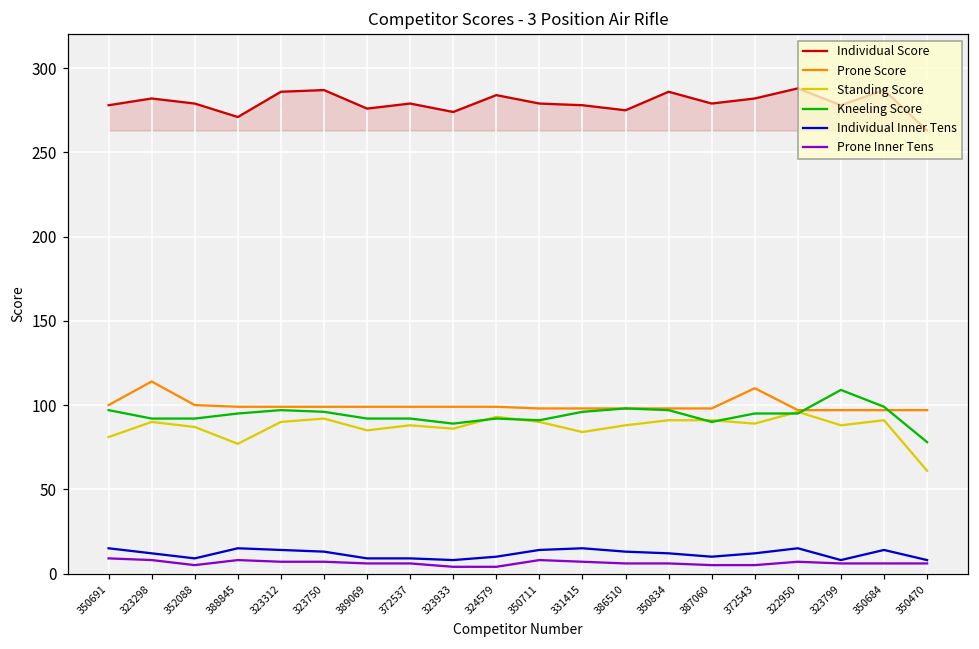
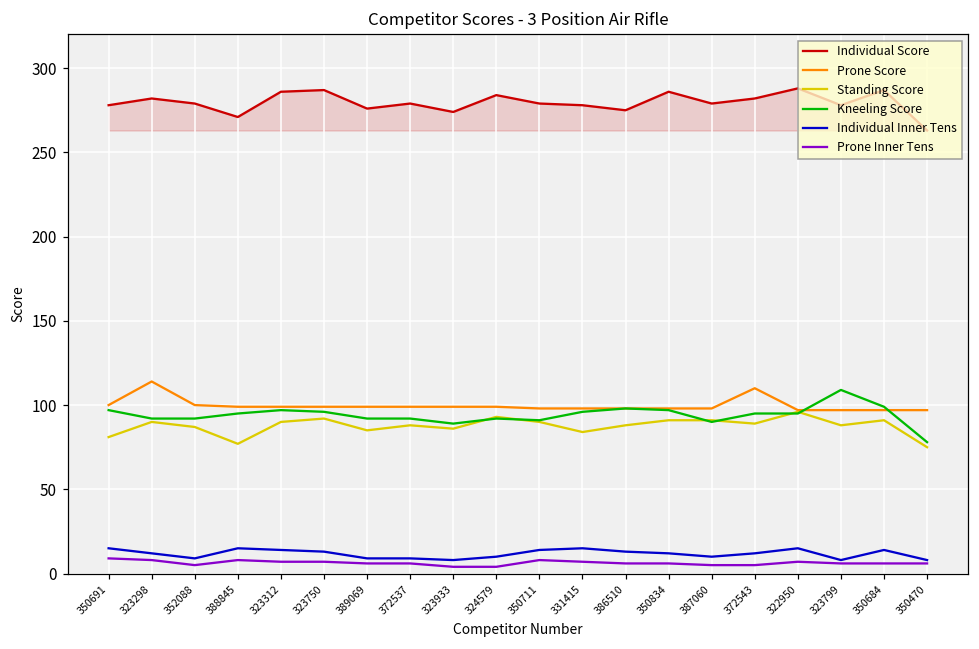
Standing Score, 350470: 61 -> 75
